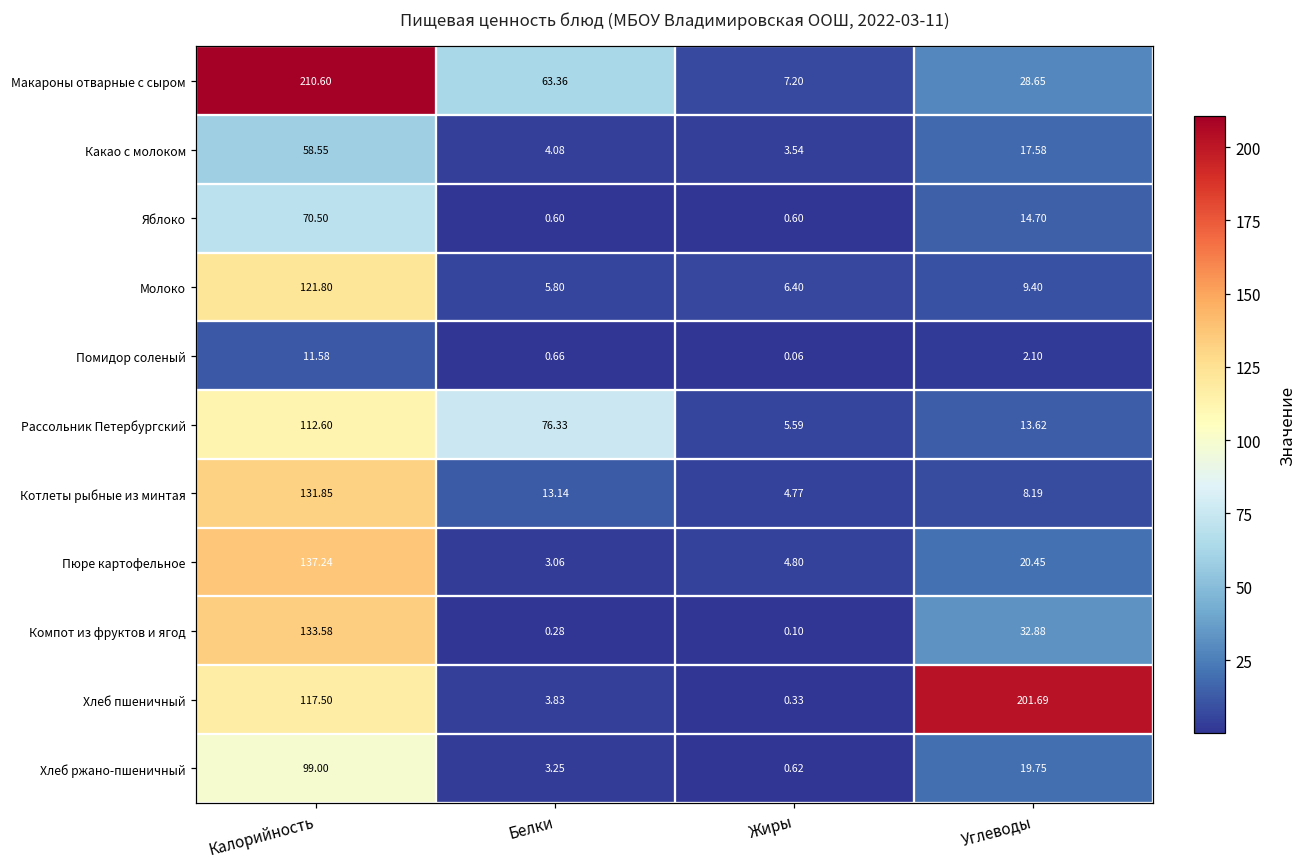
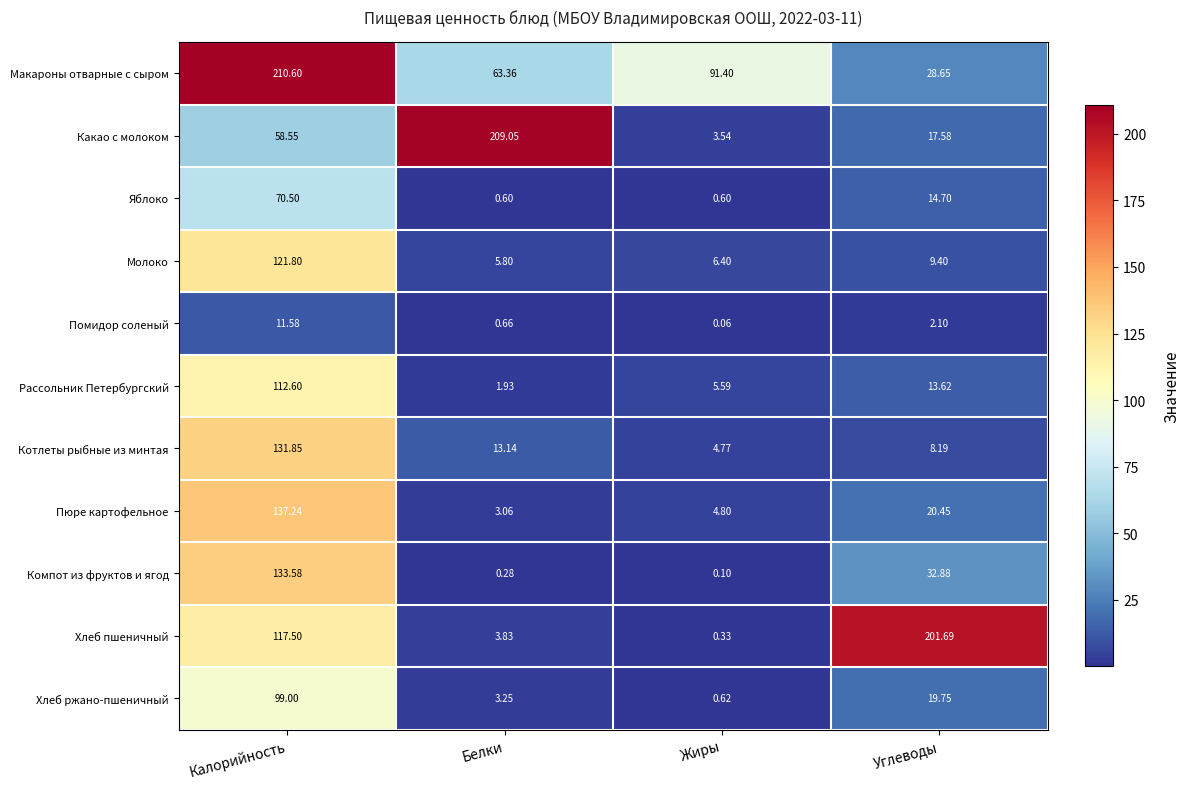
Макароны отварные с сыром, Жиры: 7.20 -> 91.40
Какао с молоком, Белки: 4.08 -> 209.05
Рассольник Петербургский, Белки: 76.33 -> 1.93
